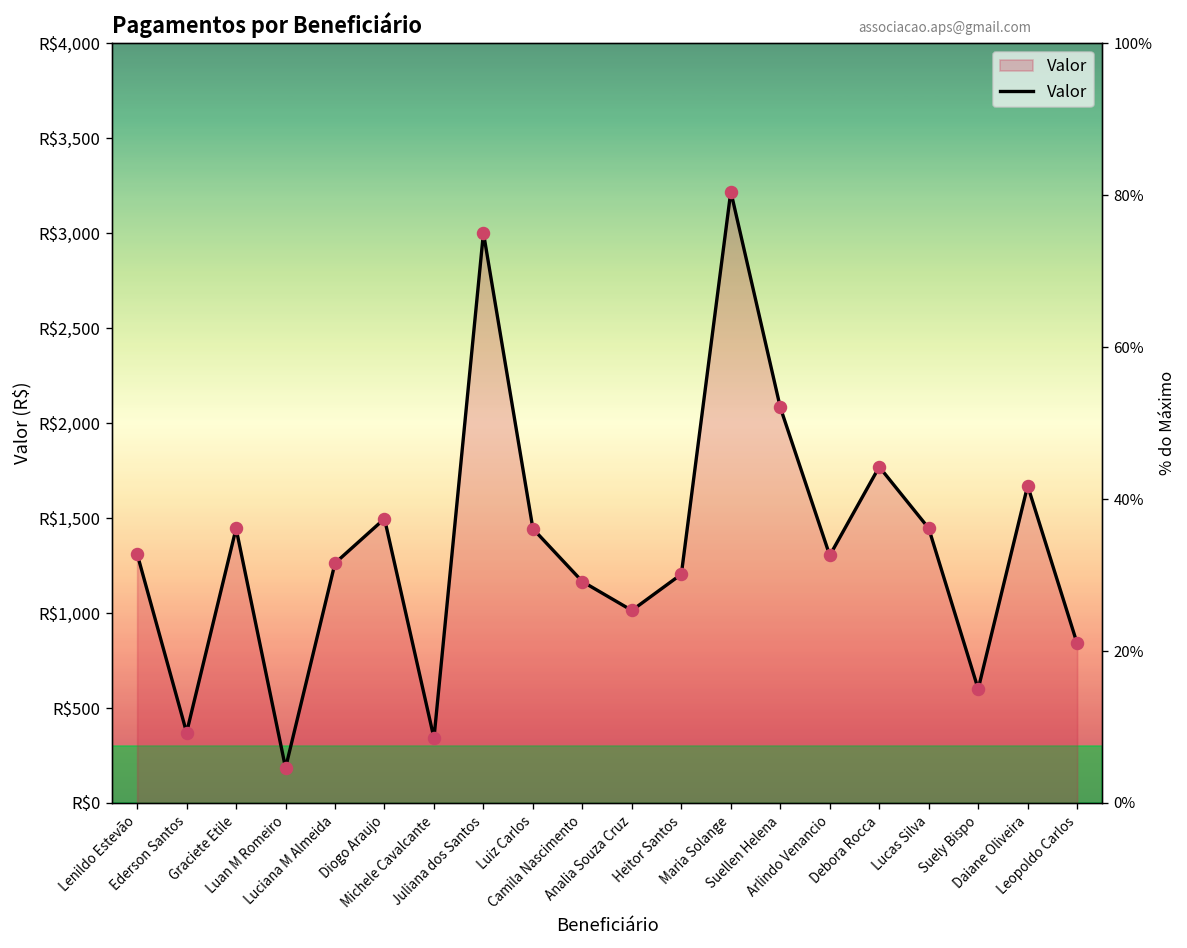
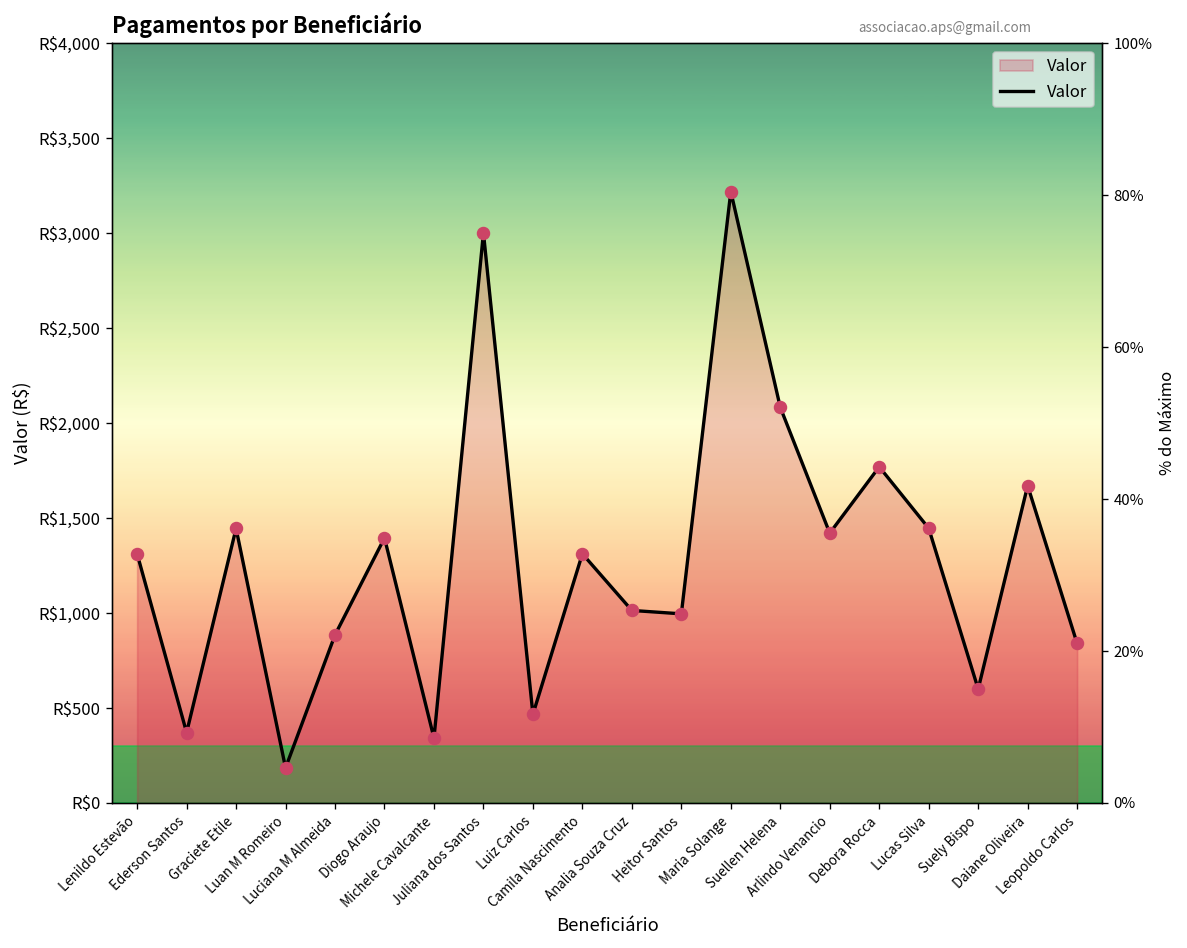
Luciana M Almeida: R$1,260 -> R$880
Diogo Araujo: R$1,500 -> R$1,400
Luiz Carlos: R$1,440 -> R$470
Camila Nascimento: R$1,170 -> R$1,310
Heitor Santos: R$1,200 -> R$1,000
Arlindo Venancio: R$1,300 -> R$1,420
